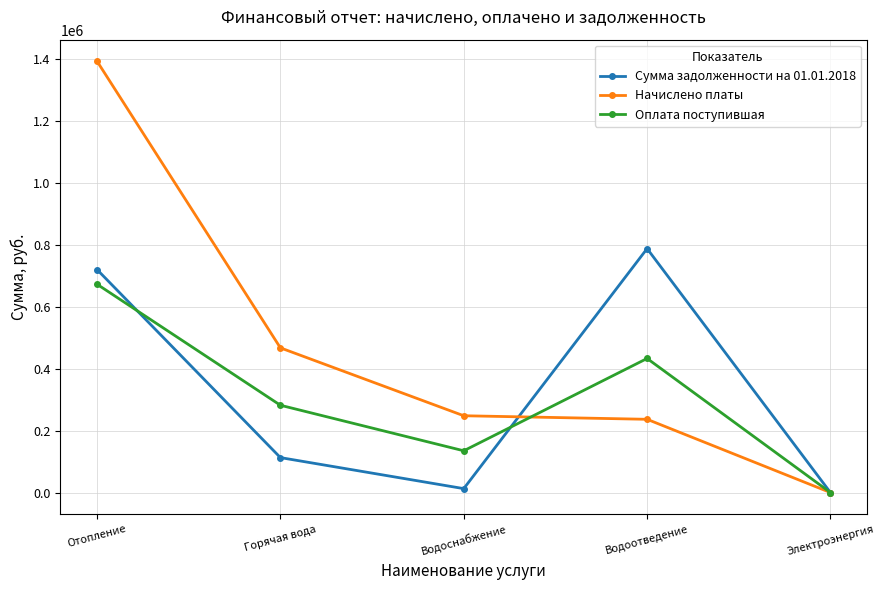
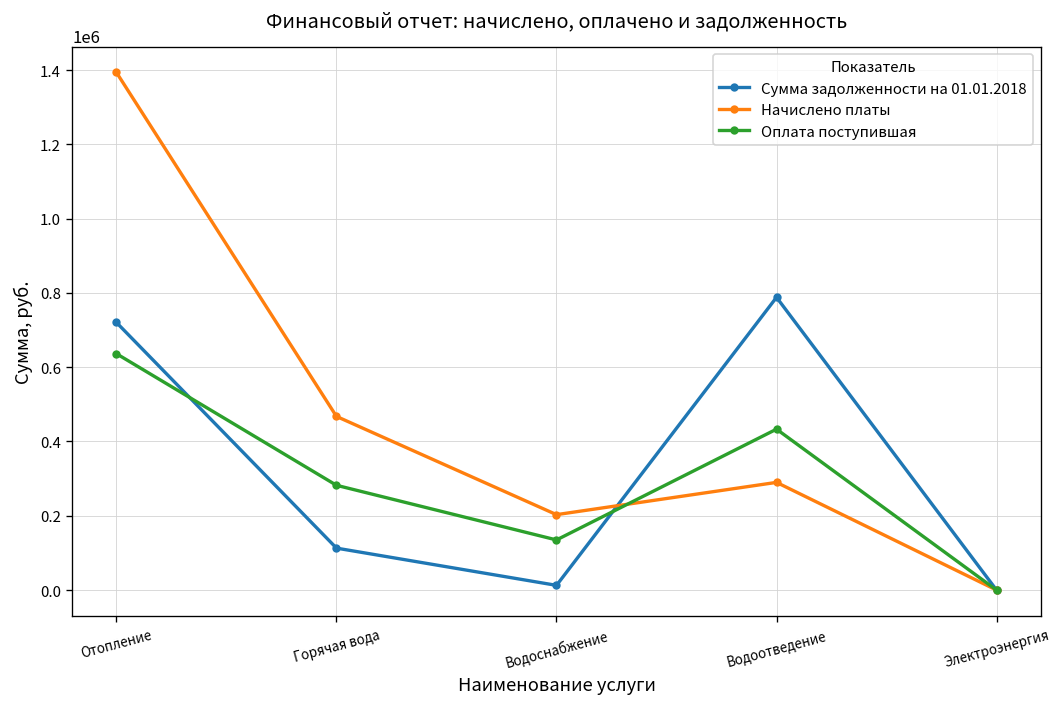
Оплата поступившая, Отопление: 670000 -> 640000
Начислено платы, Водоснабжение: 250000 -> 200000
Начислено платы, Водоотведение: 240000 -> 290000
